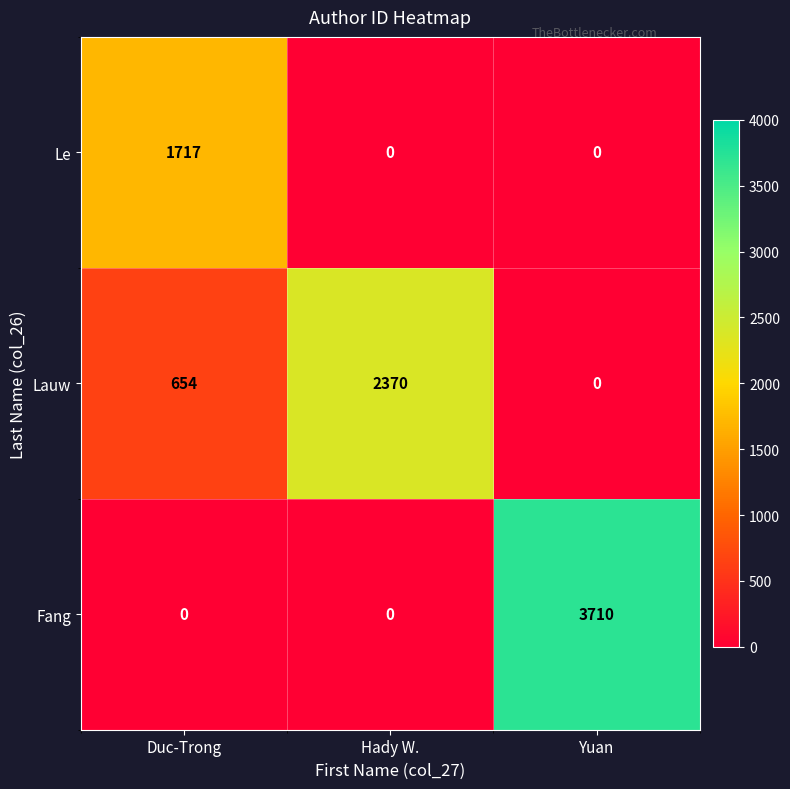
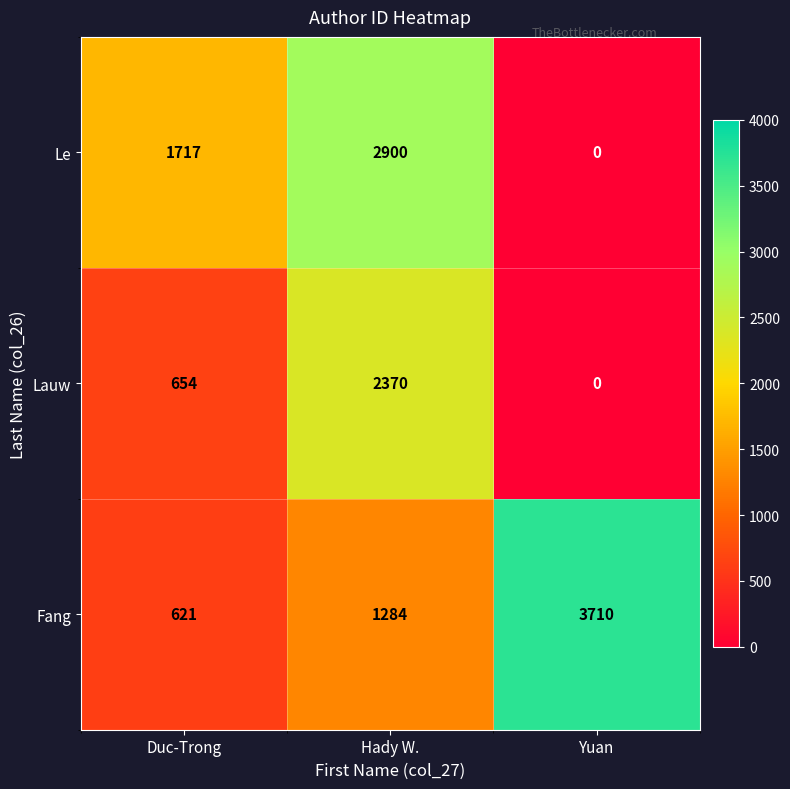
Le, Hady W.: 0 -> 2900
Fang, Duc-Trong: 0 -> 621
Fang, Hady W.: 0 -> 1284
